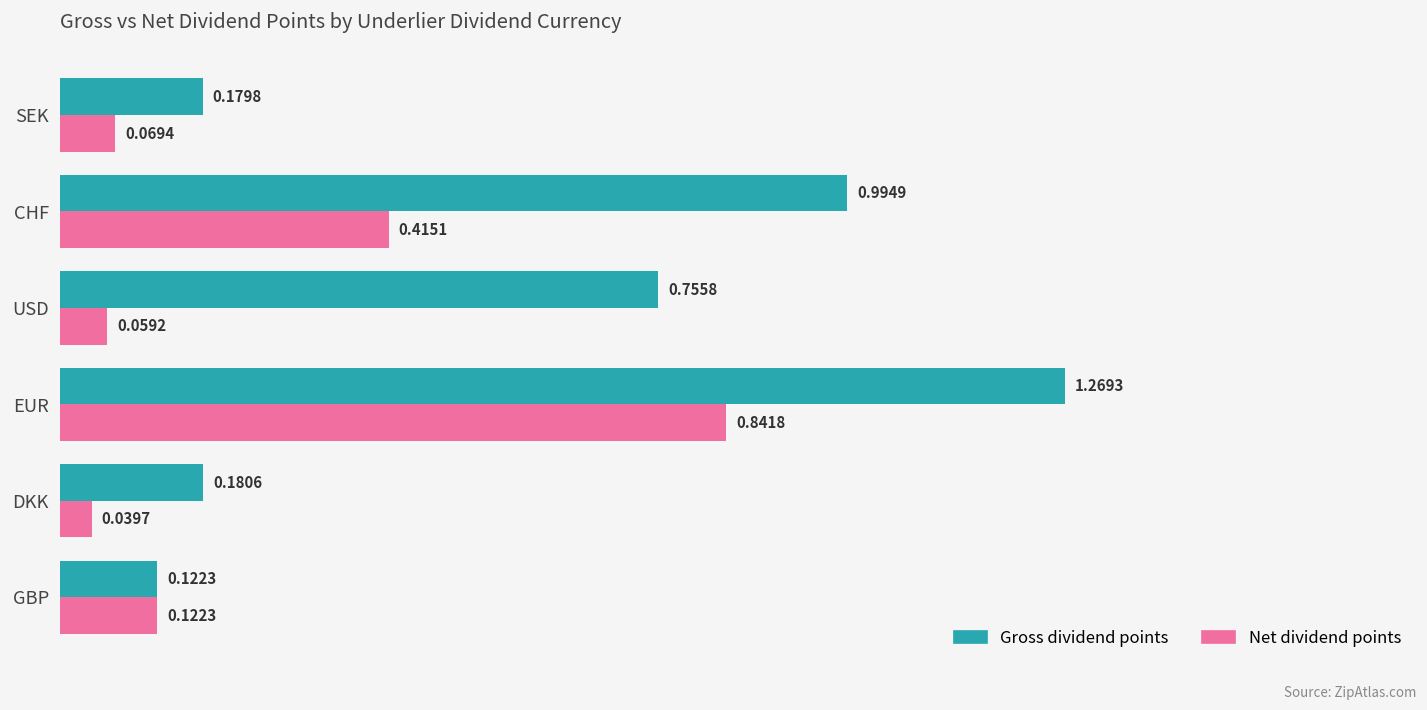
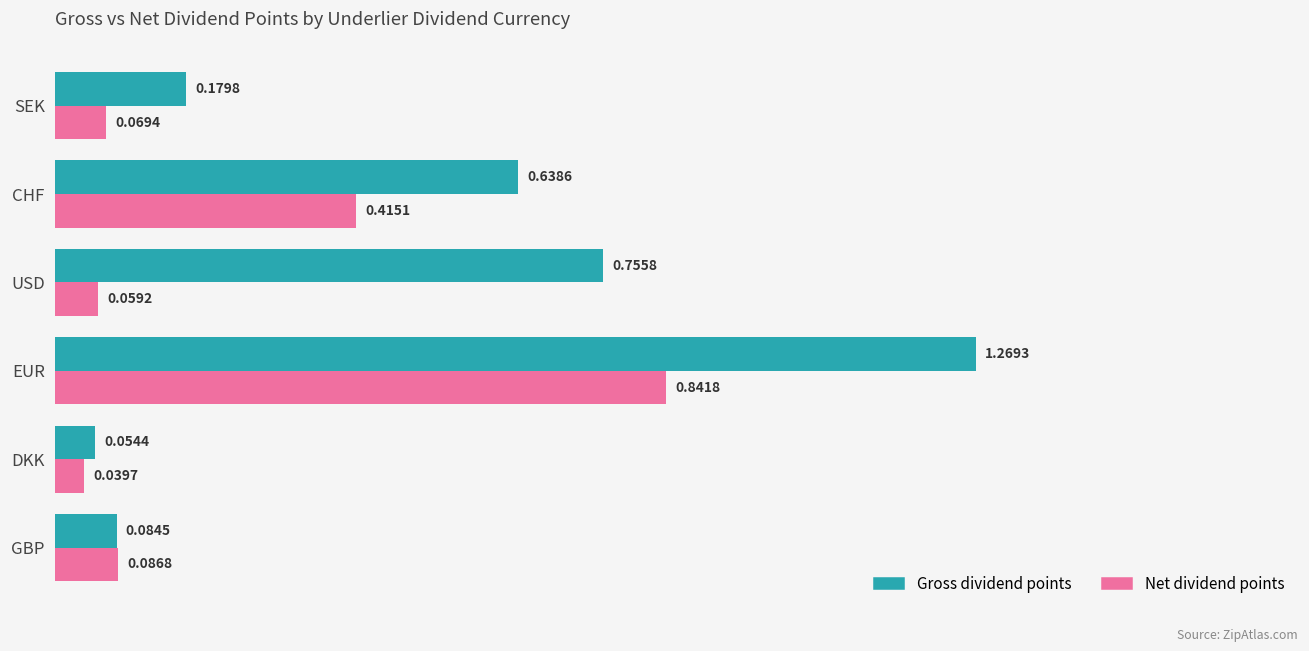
Gross dividend points, CHF: 0.9949 -> 0.6386
Gross dividend points, DKK: 0.1806 -> 0.0544
Gross dividend points, GBP: 0.1223 -> 0.0845
Net dividend points, GBP: 0.1223 -> 0.0868
